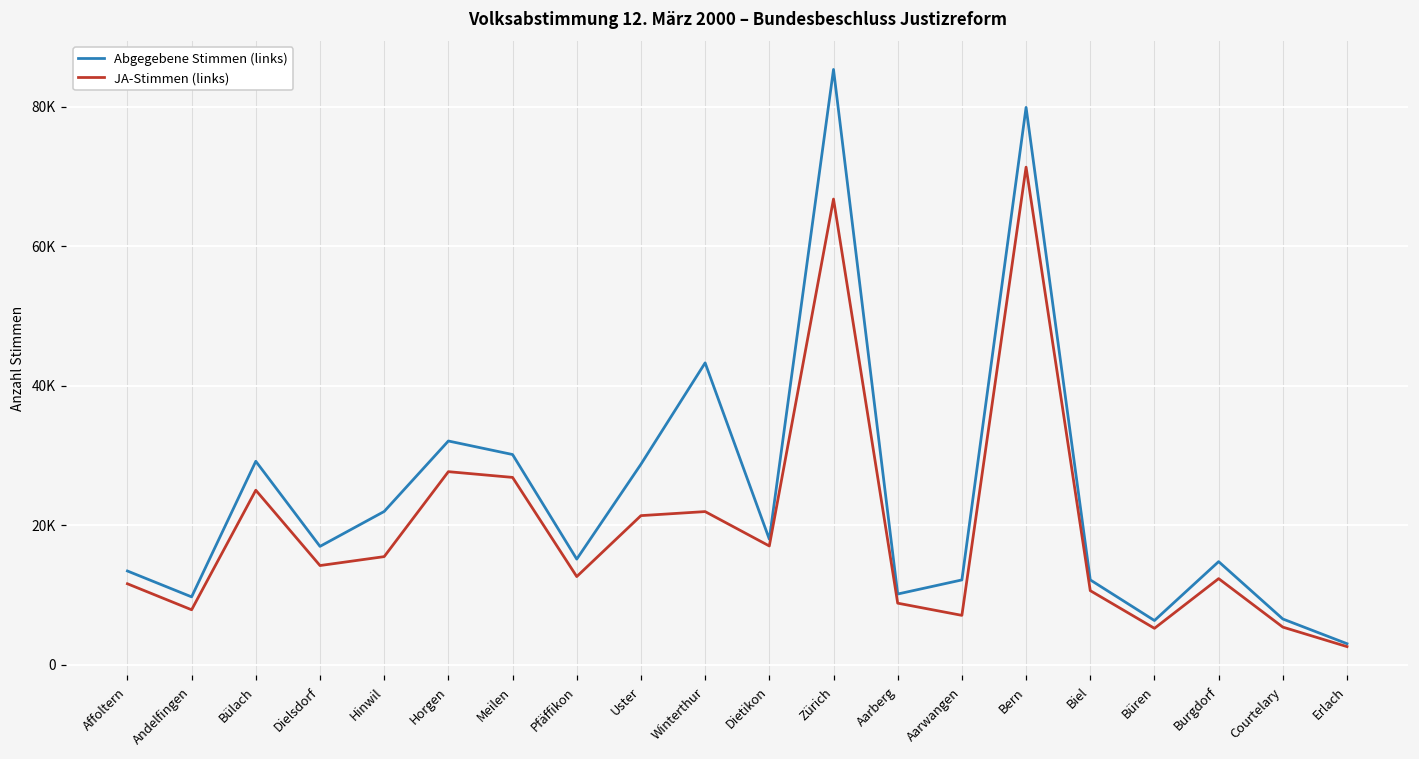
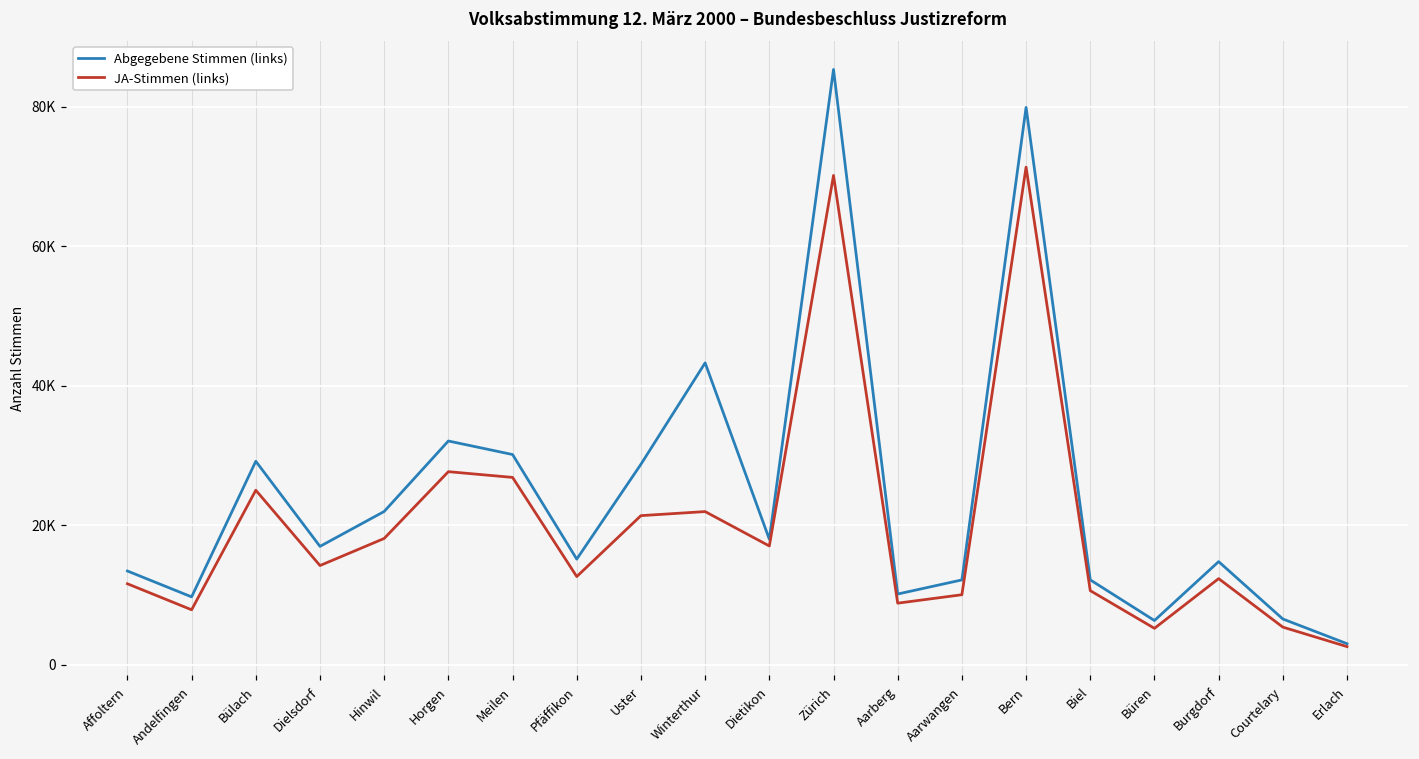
JA-Stimmen (links), Hinwil: 16000 -> 18000
JA-Stimmen (links), Zürich: 67000 -> 70000
JA-Stimmen (links), Aarwangen: 7000 -> 10000
